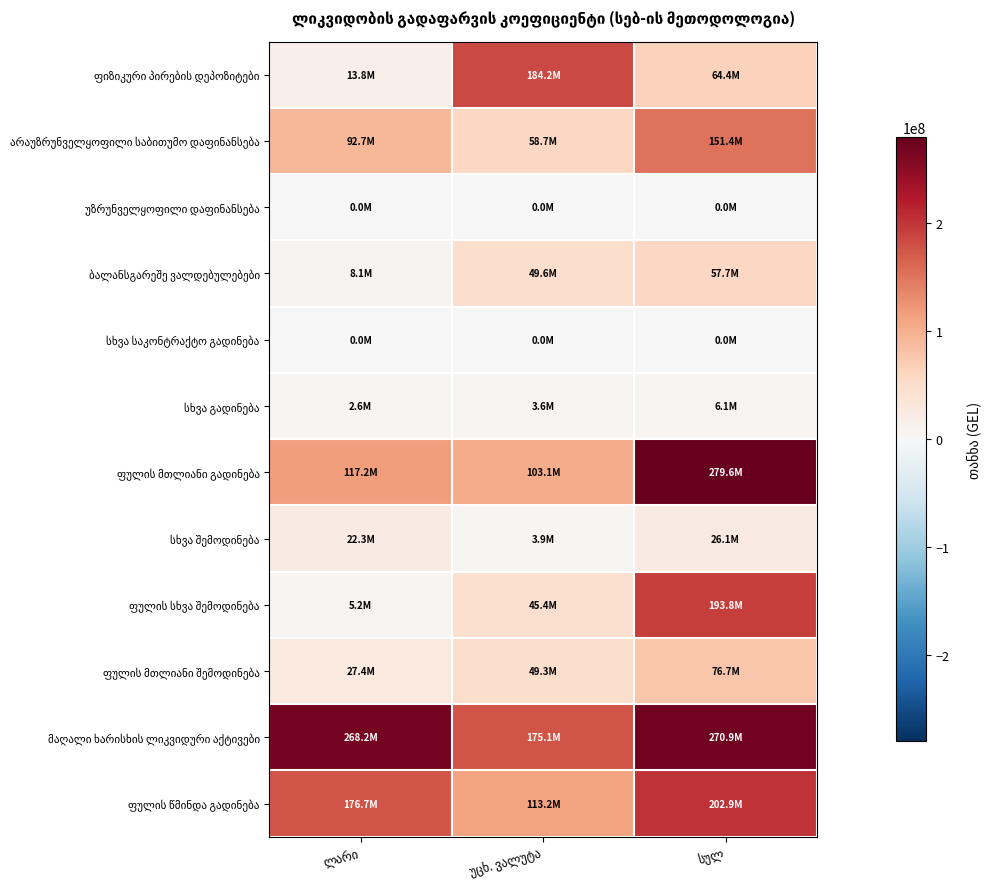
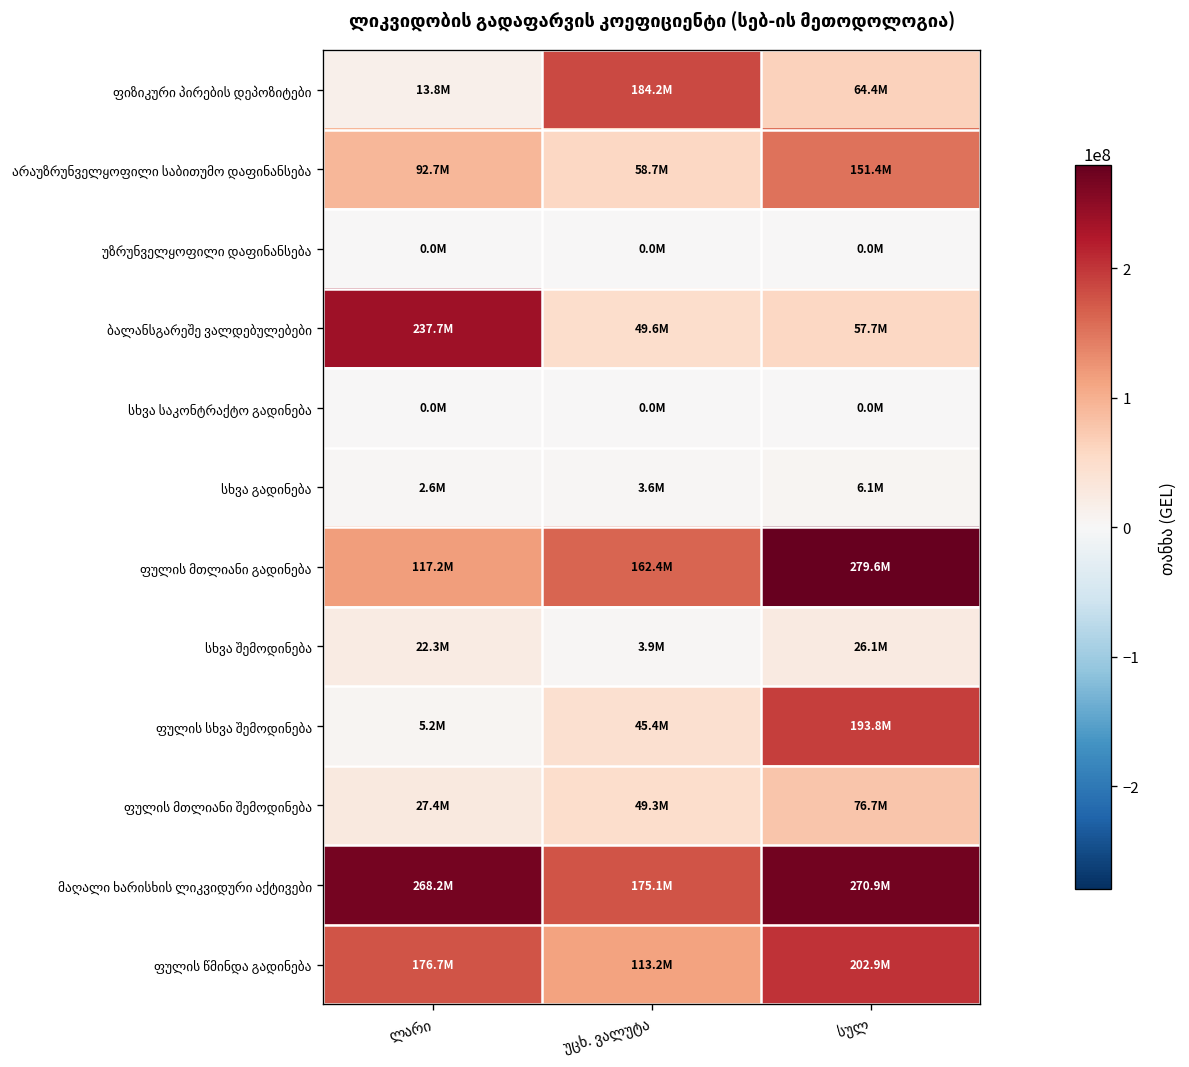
ბალანსგარეშე ვალდებულებები, ლარი: 8.1M -> 237.7M
ფულის მთლიანი გადინება, უცხ. ვალუტა: 103.1M -> 162.4M
